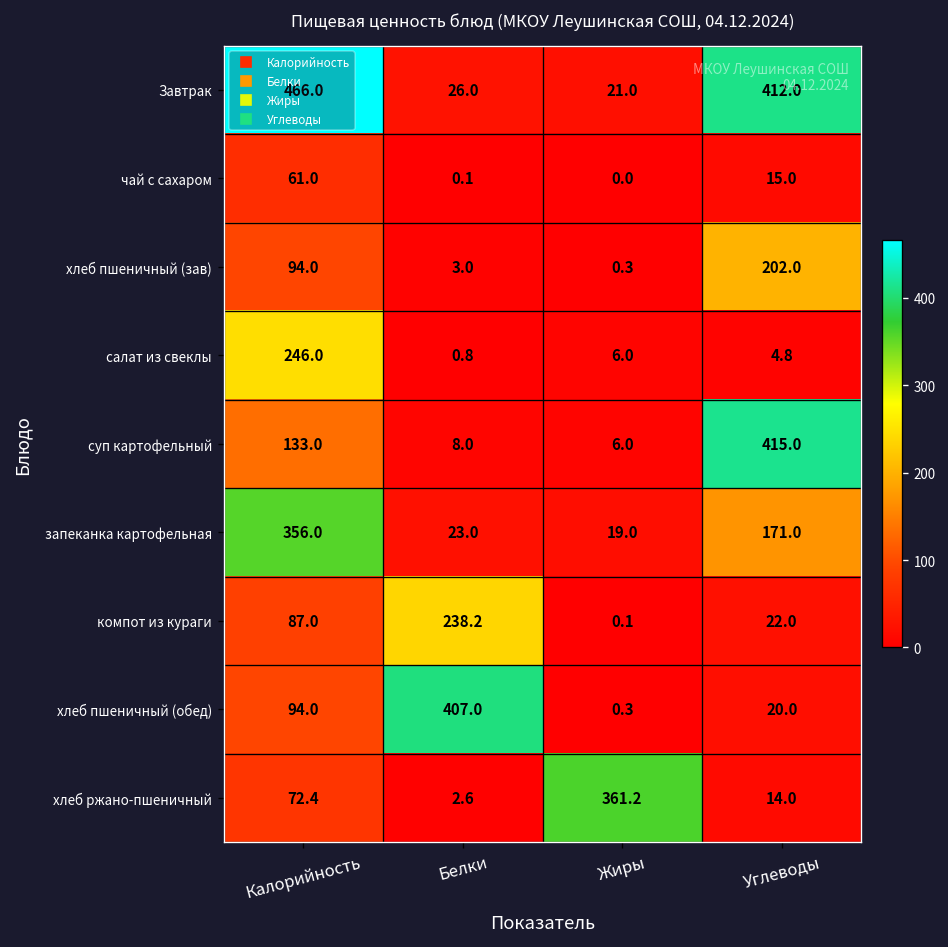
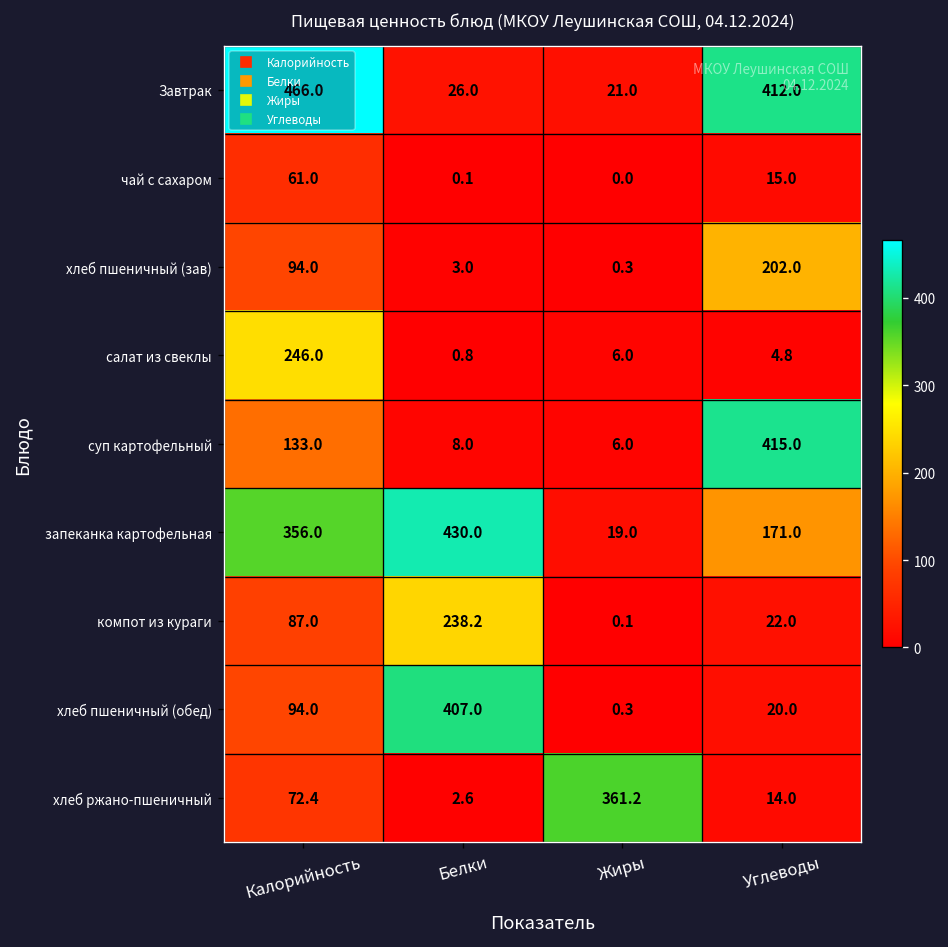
запеканка картофельная, Белки: 23.0 -> 430.0
